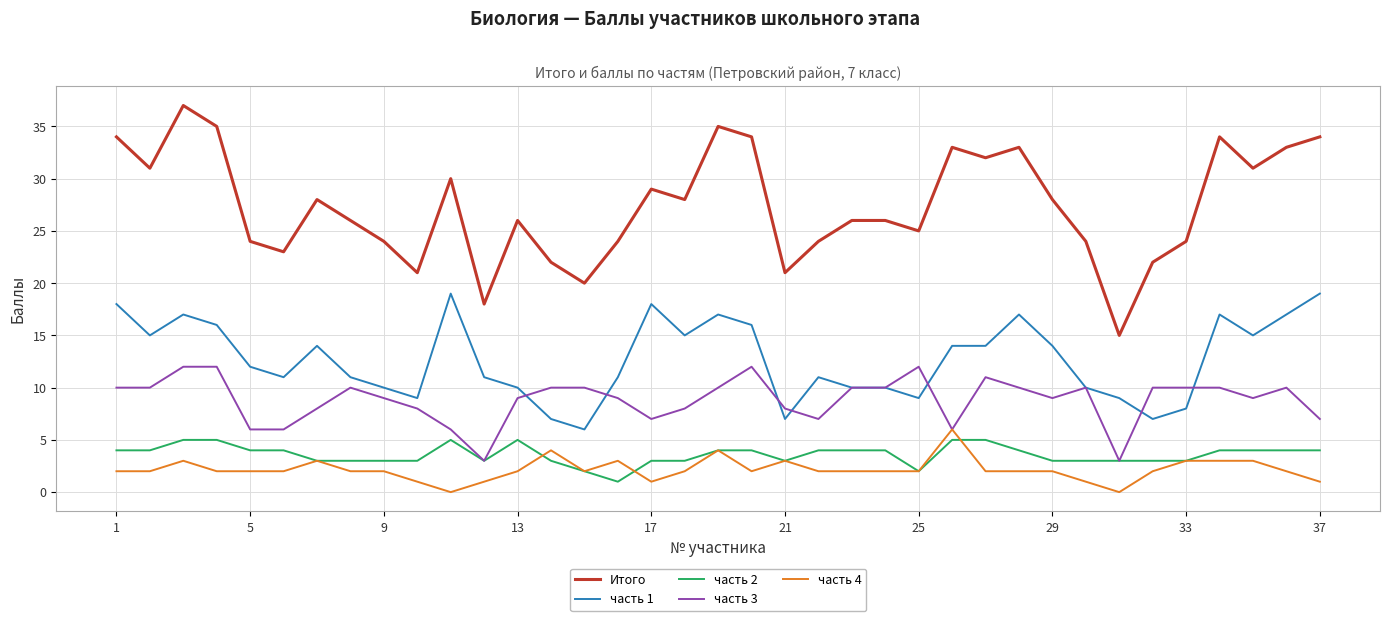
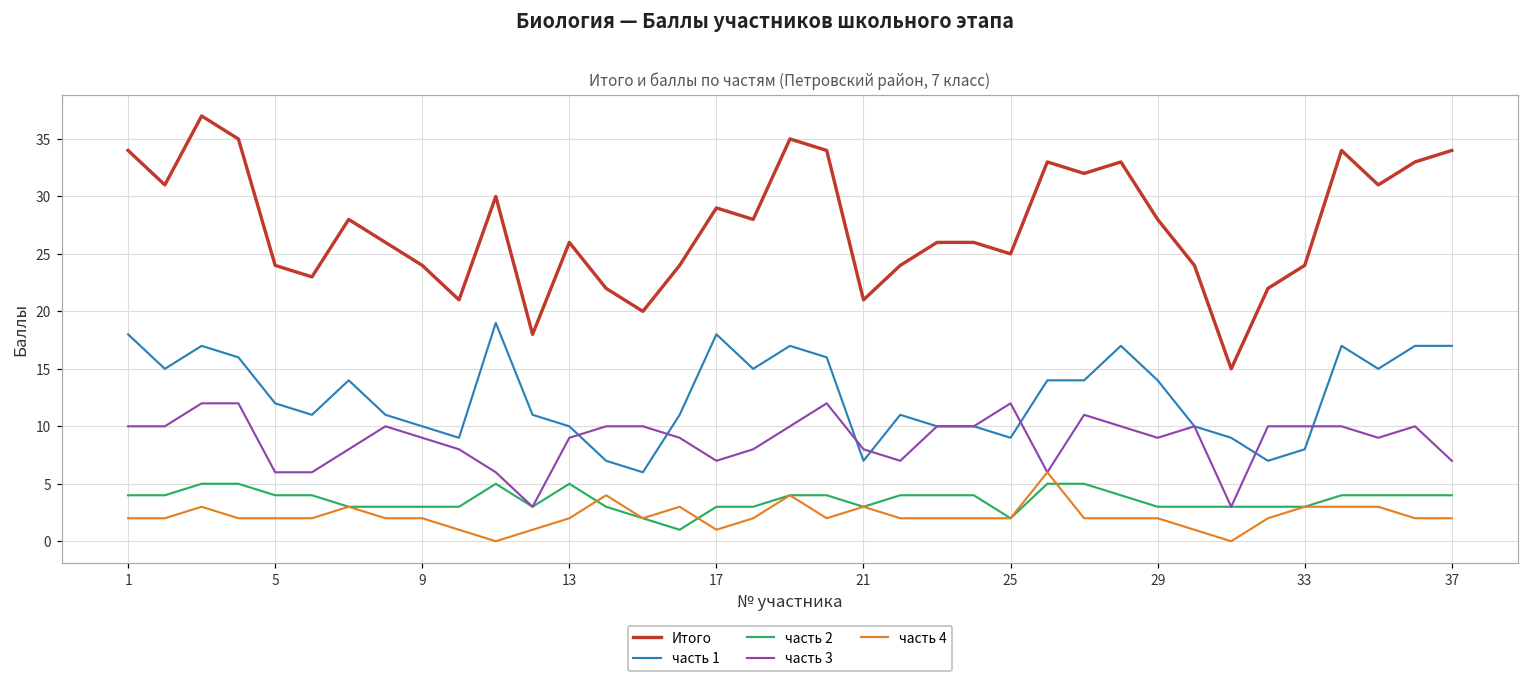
часть 1, 37: 19 -> 17
часть 4, 37: 1 -> 2
